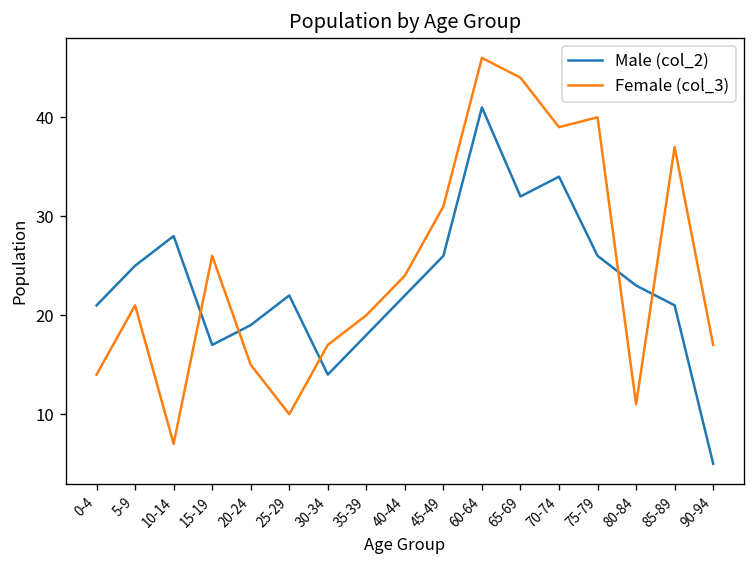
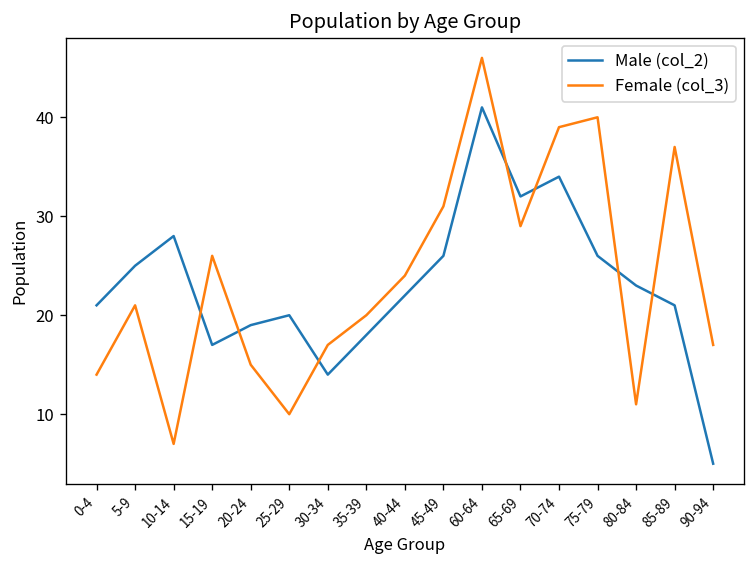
Male (col_2), 25-29: 22 -> 20
Female (col_3), 65-69: 44 -> 29
